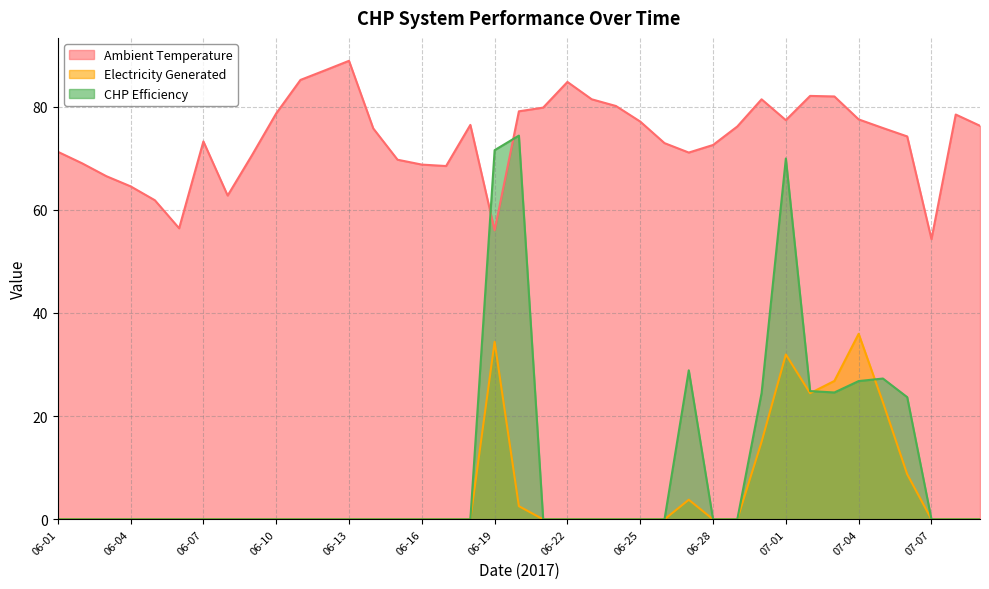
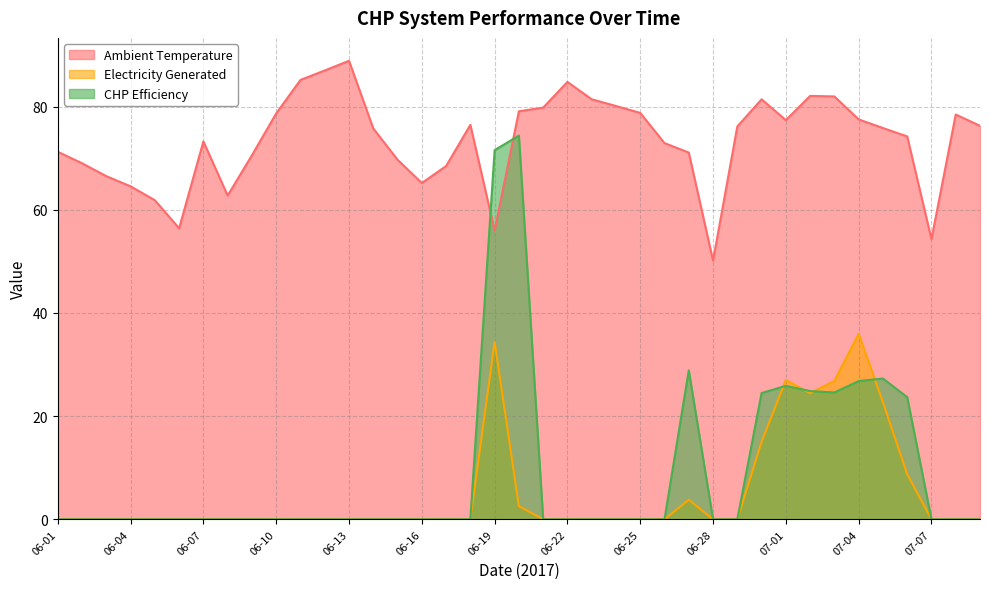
Ambient Temperature, 06-16: 69 -> 65
Ambient Temperature, 06-25: 77 -> 79
Ambient Temperature, 06-28: 73 -> 50
Electricity Generated, 07-01: 32 -> 27
CHP Efficiency, 07-01: 70 -> 26
